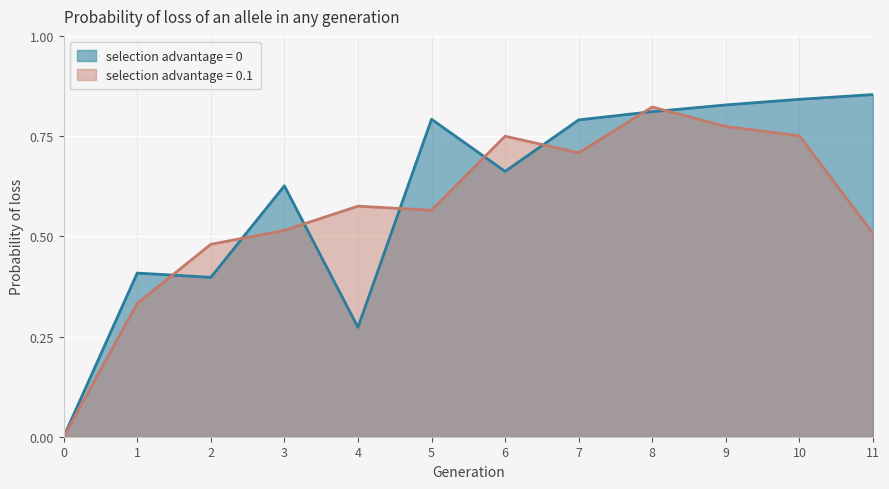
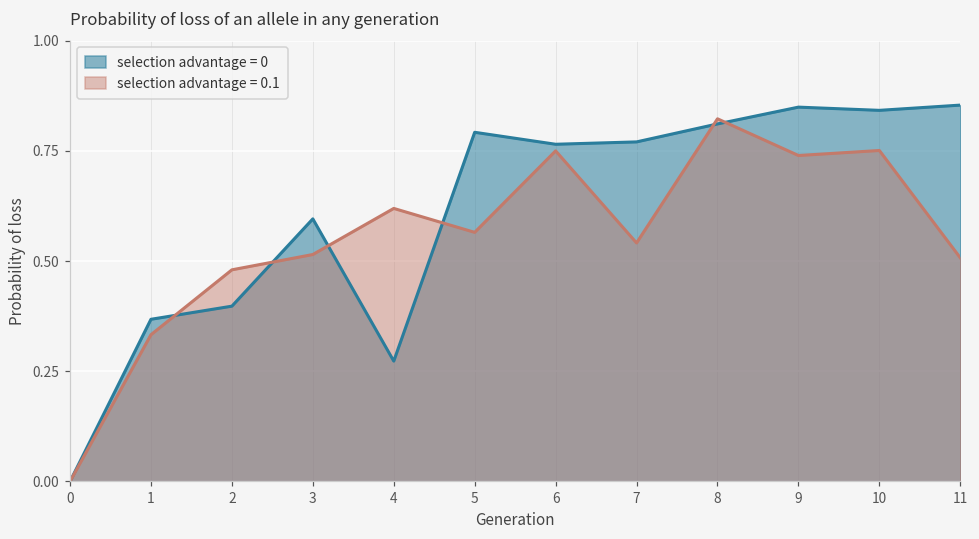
selection advantage = 0, 1: 0.41 -> 0.37
selection advantage = 0, 3: 0.63 -> 0.60
selection advantage = 0.1, 4: 0.58 -> 0.62
selection advantage = 0, 6: 0.66 -> 0.76
selection advantage = 0, 7: 0.79 -> 0.77
selection advantage = 0.1, 7: 0.71 -> 0.54
selection advantage = 0, 9: 0.83 -> 0.85
selection advantage = 0.1, 9: 0.77 -> 0.74
